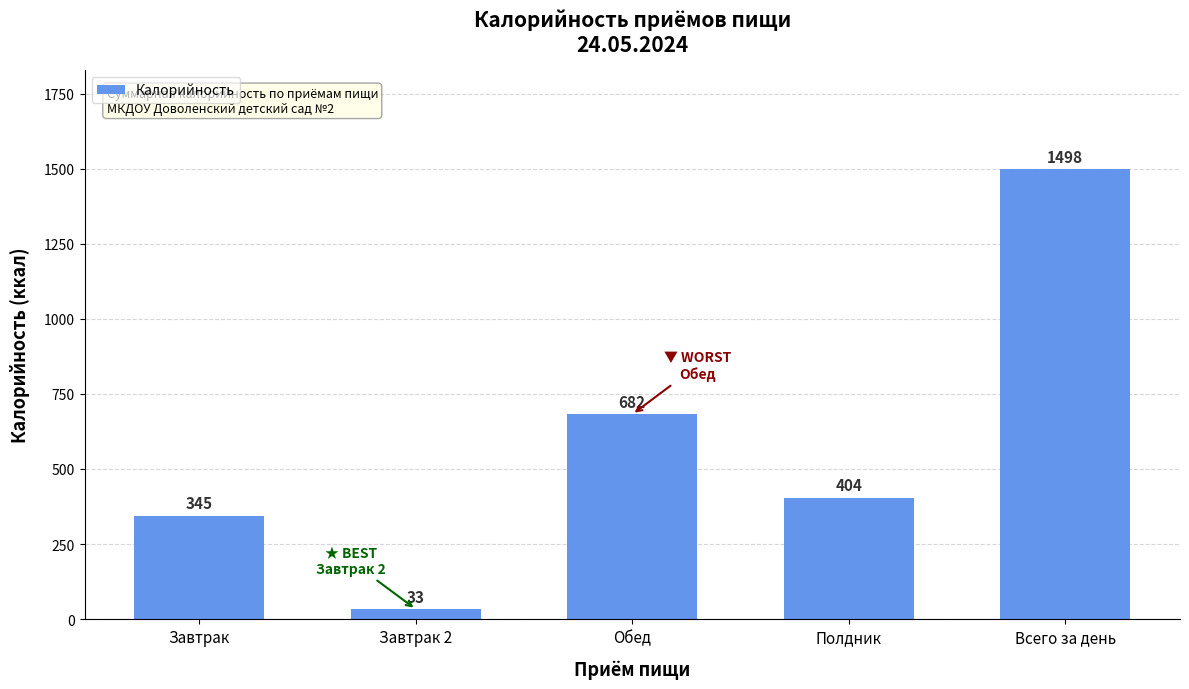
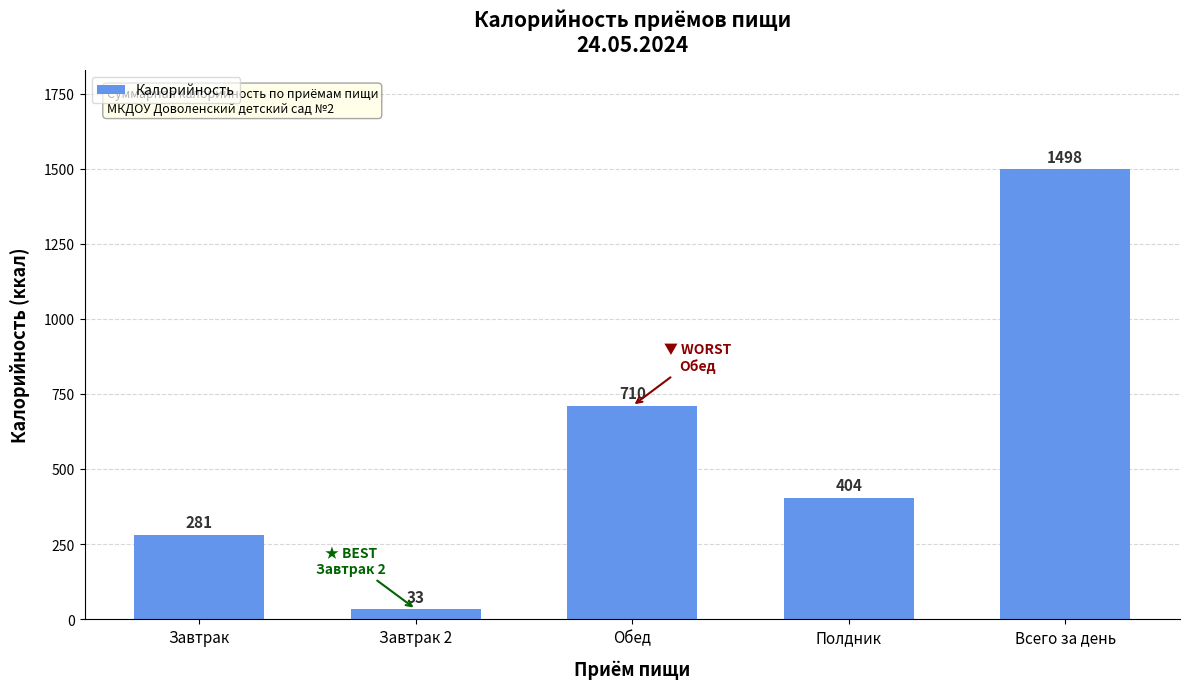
Завтрак: 345 -> 281
Обед: 682 -> 710
